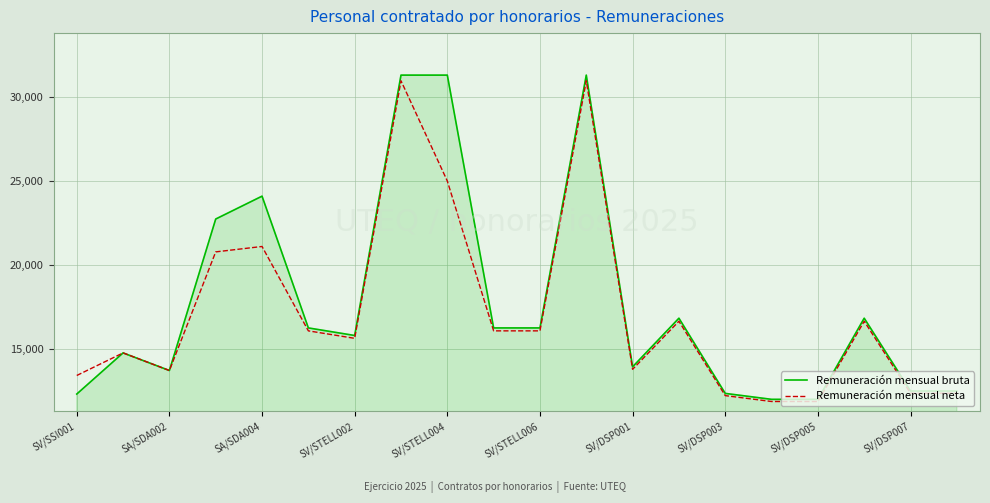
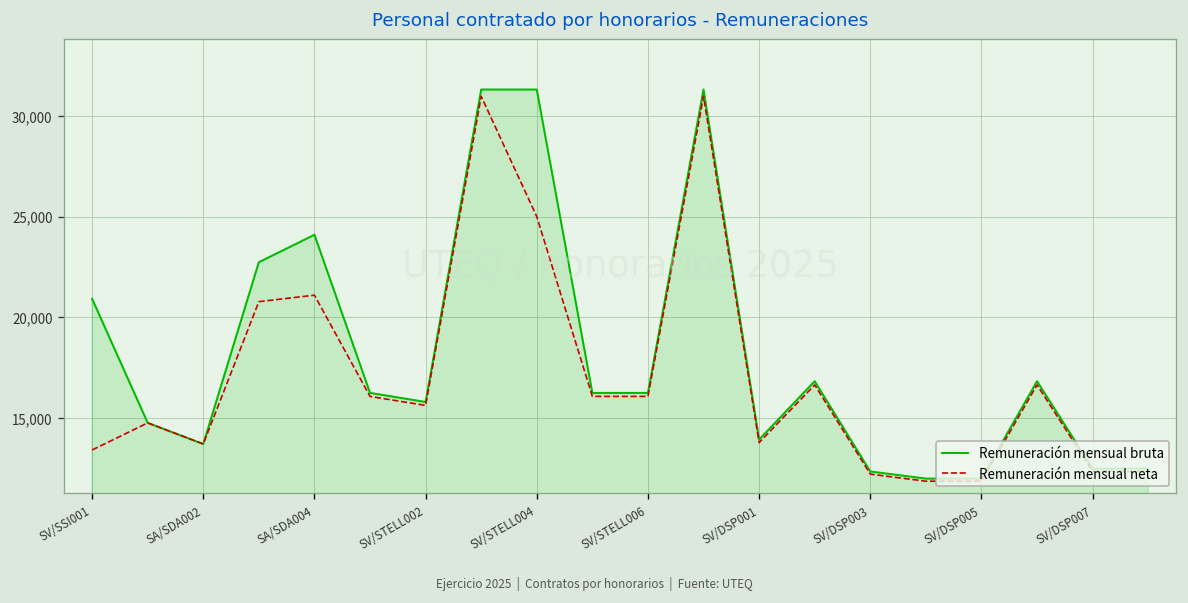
Remuneración mensual bruta, SV/SSI001: 12,300 -> 20,900
